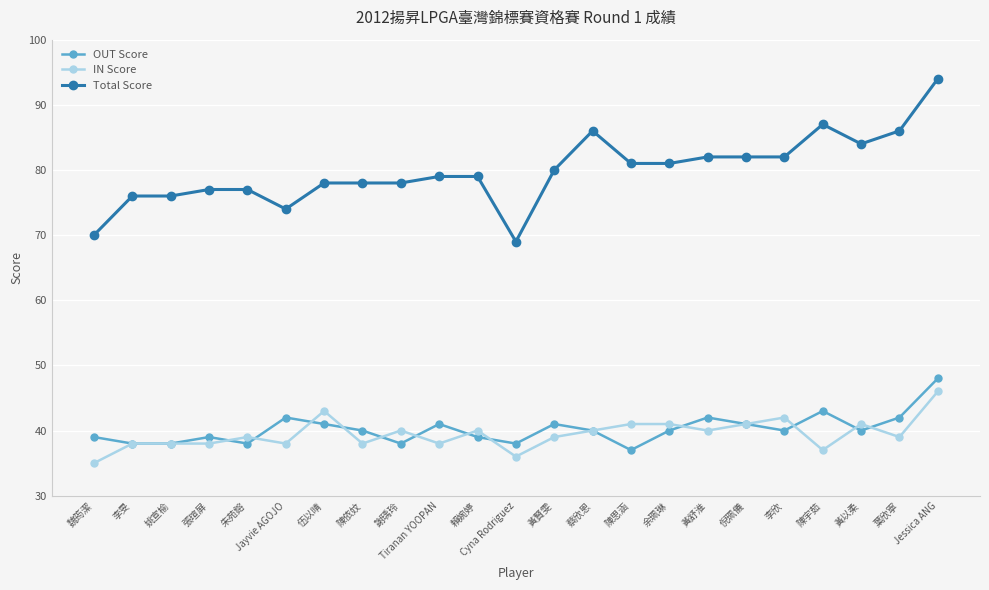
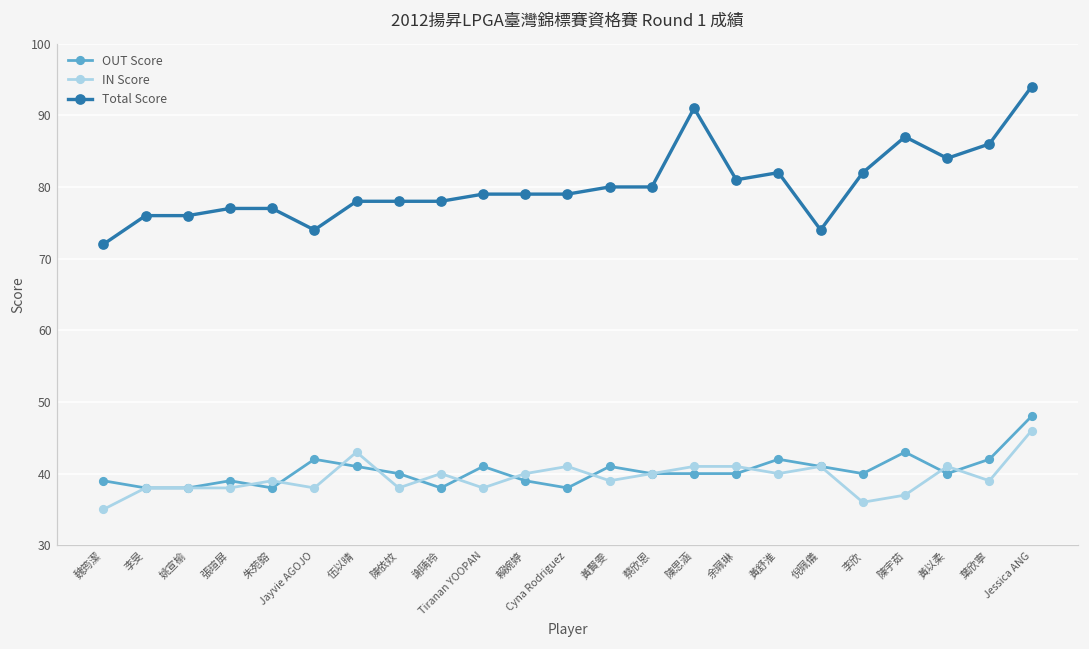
Total Score, 魏筠潔: 70 -> 72
IN Score, Cyna Rodriguez: 36 -> 41
Total Score, Cyna Rodriguez: 69 -> 79
Total Score, 蔡欣恩: 86 -> 80
OUT Score, 陳思涵: 37 -> 40
Total Score, 陳思涵: 81 -> 91
Total Score, 倪珮儀: 82 -> 74
IN Score, 李欣: 42 -> 36
